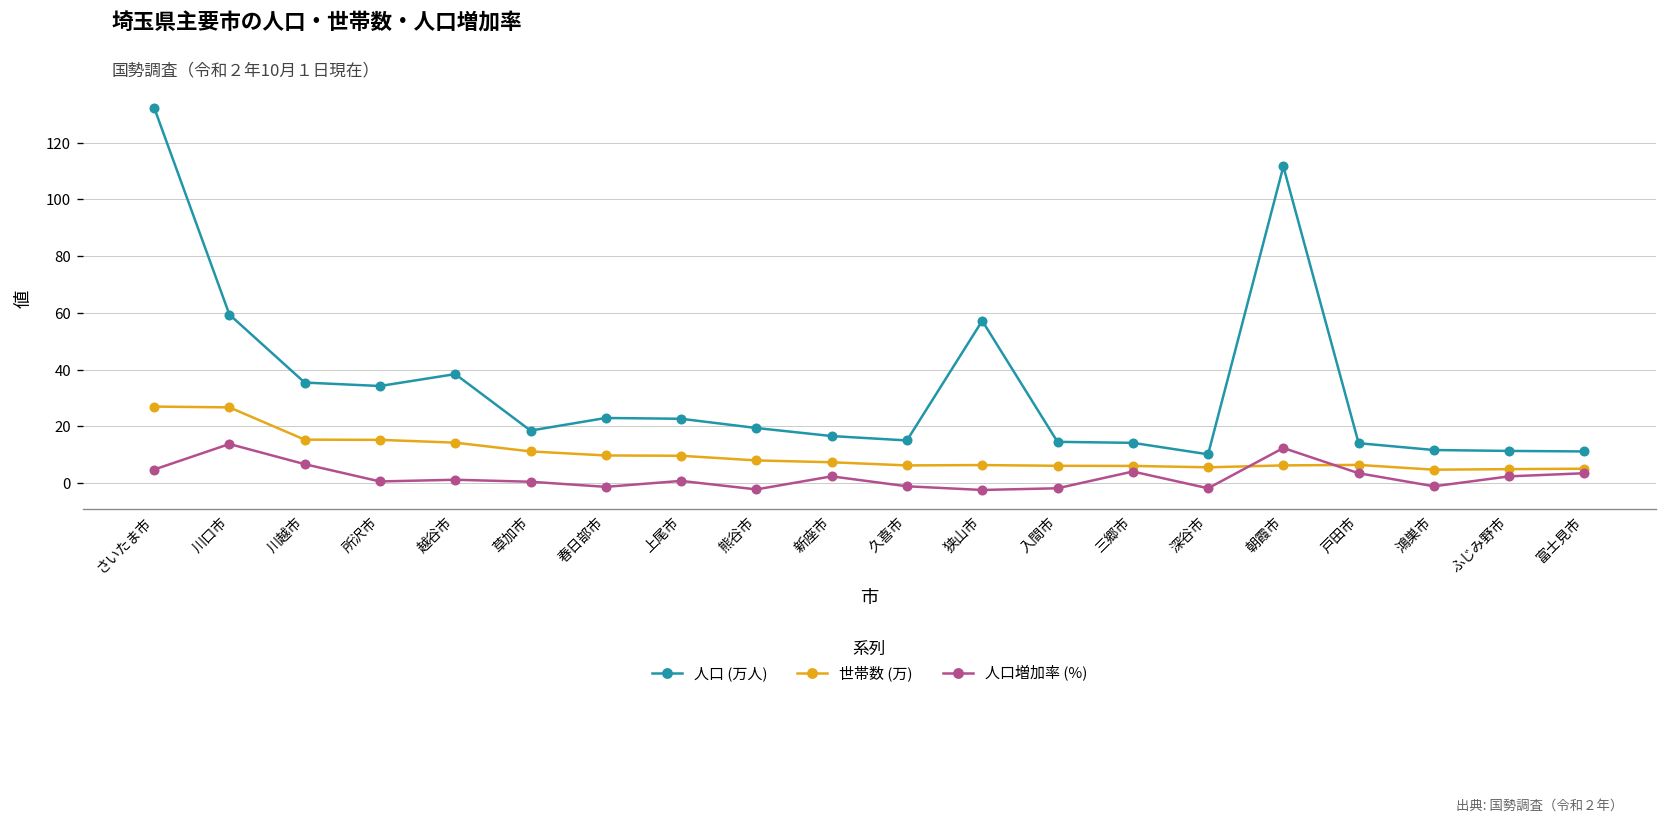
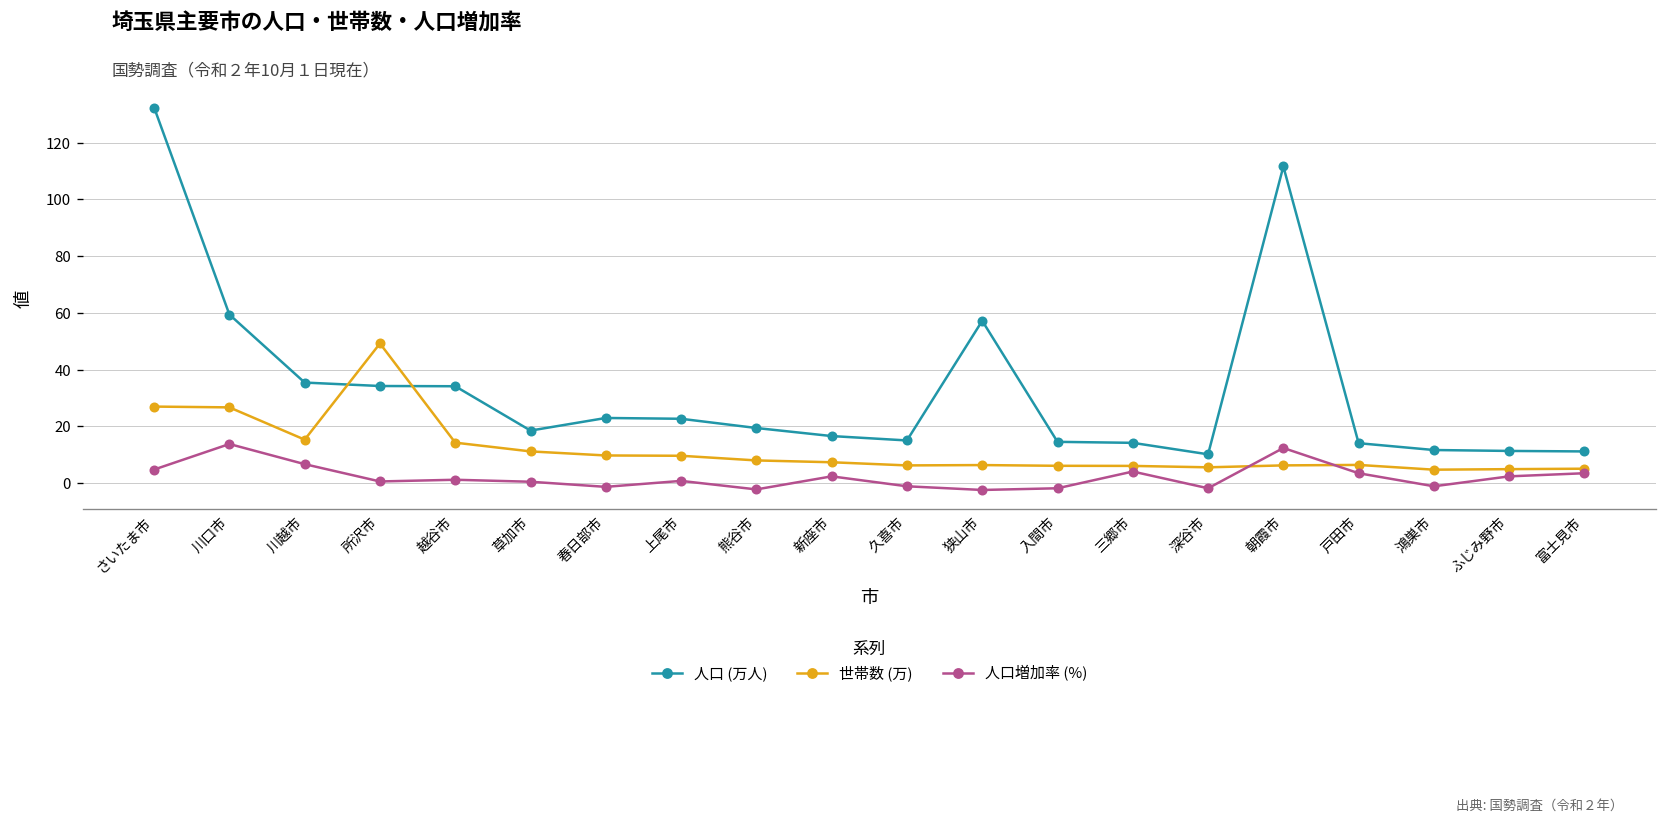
世帯数 (万), 所沢市: 15 -> 49
人口 (万人), 越谷市: 38 -> 34
